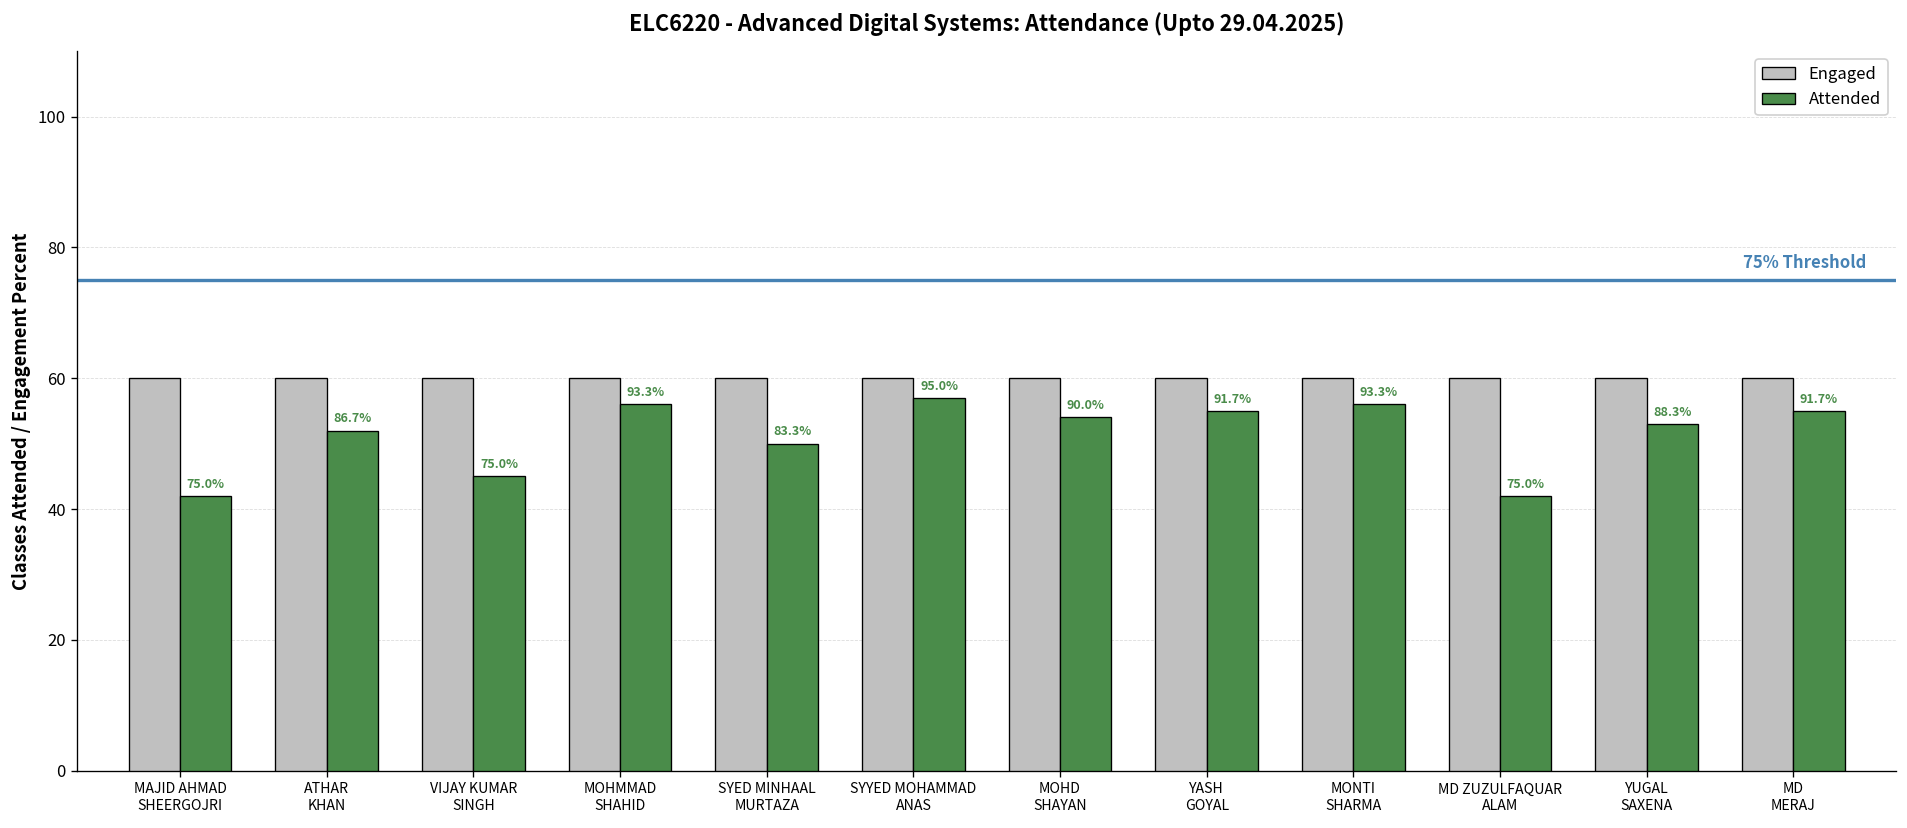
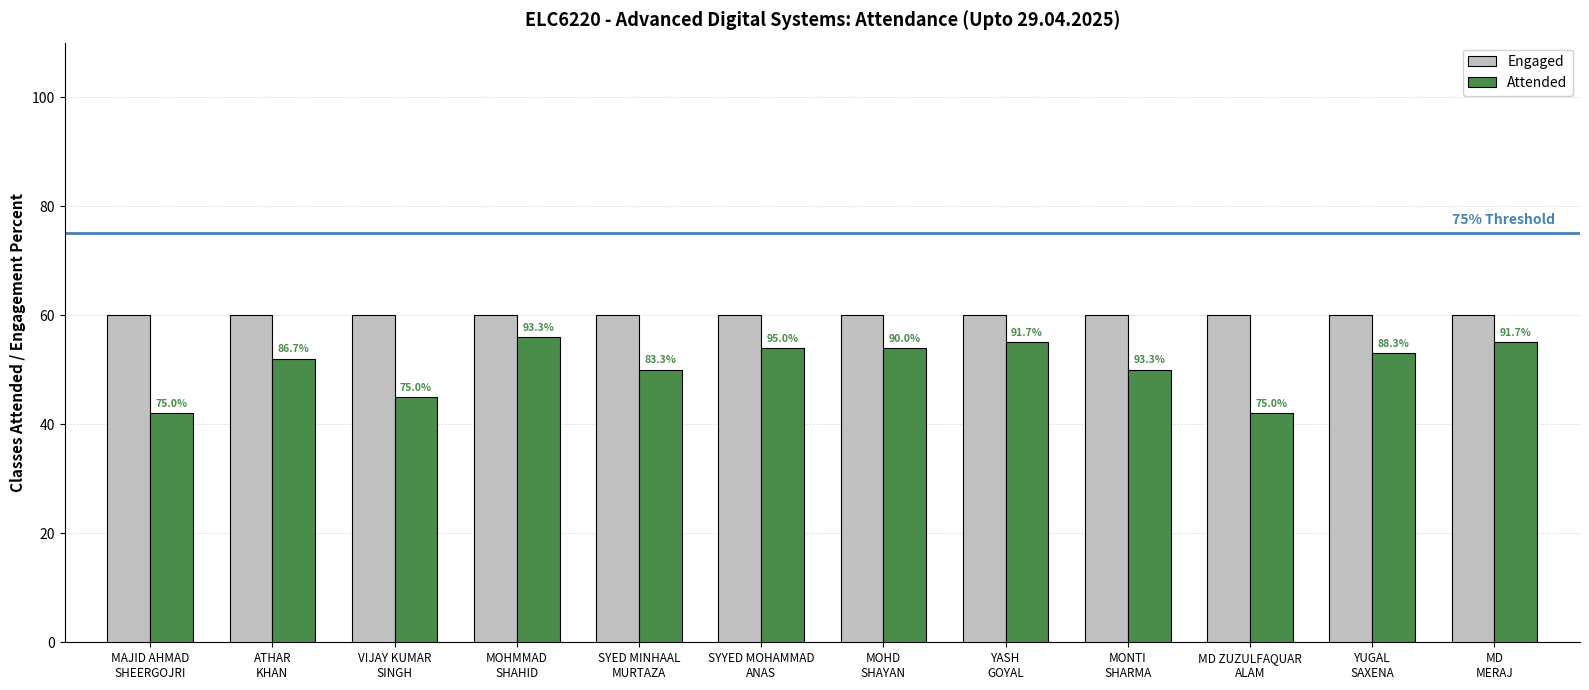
Attended, SYYED MOHAMMAD ANAS: 57 -> 54
Attended, MONTI SHARMA: 56 -> 50
